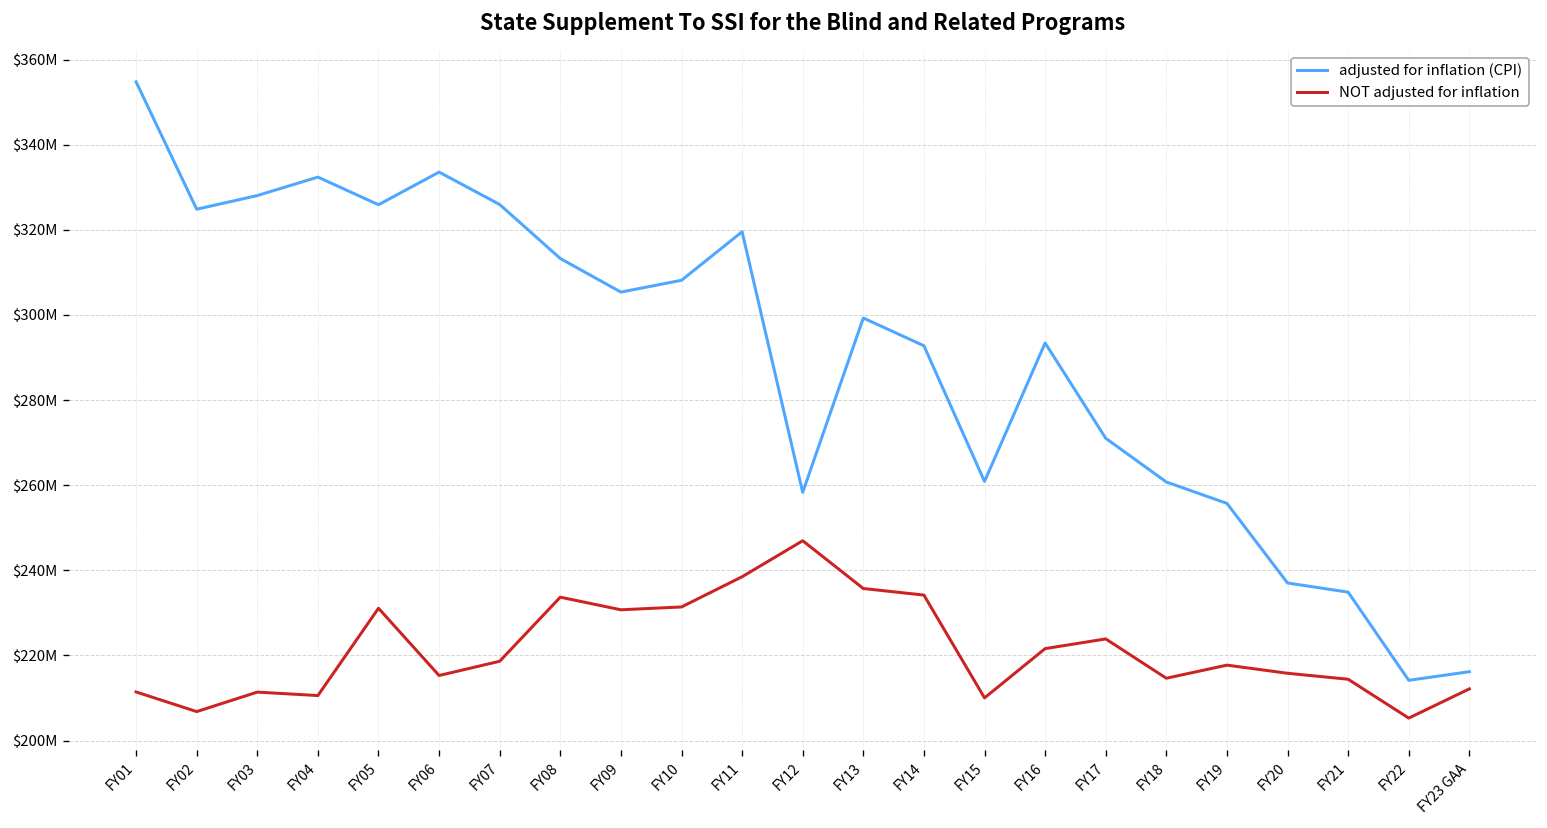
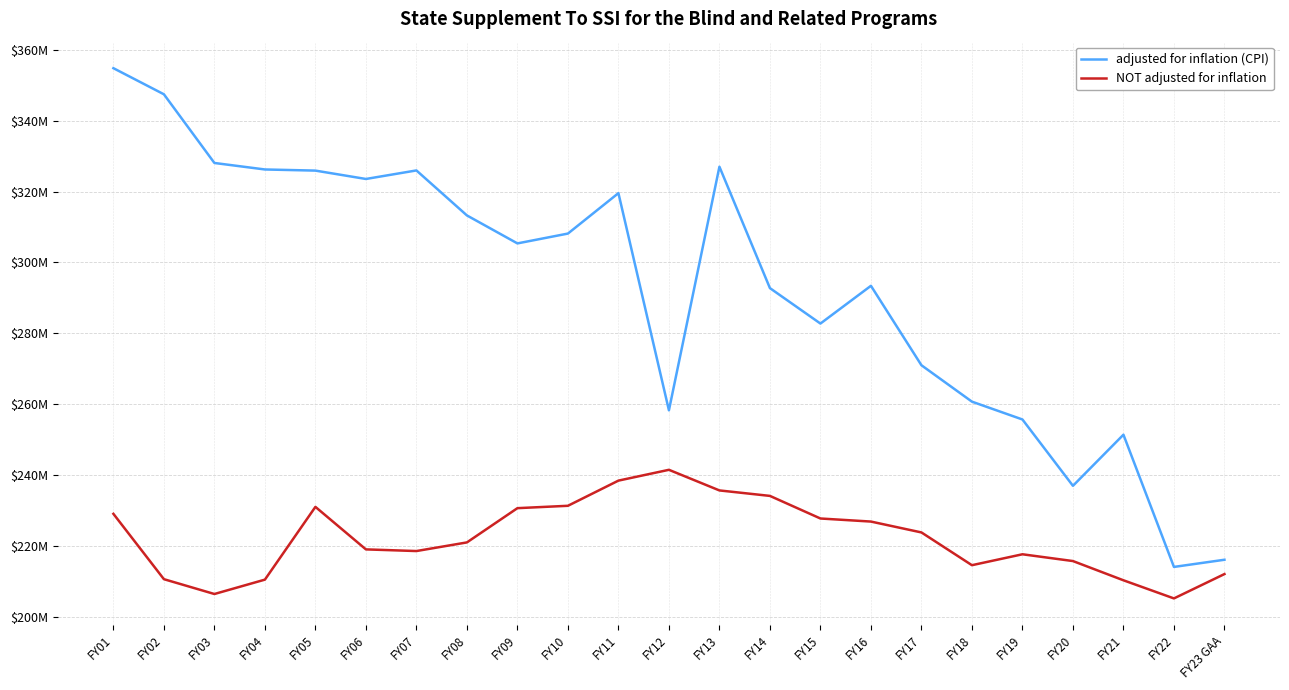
NOT adjusted for inflation, FY01: $211000000 -> $229000000
adjusted for inflation (CPI), FY02: $325000000 -> $347000000
NOT adjusted for inflation, FY02: $207000000 -> $211000000
NOT adjusted for inflation, FY03: $211000000 -> $207000000
adjusted for inflation (CPI), FY04: $332000000 -> $326000000
adjusted for inflation (CPI), FY06: $334000000 -> $324000000
NOT adjusted for inflation, FY06: $215000000 -> $219000000
NOT adjusted for inflation, FY08: $234000000 -> $221000000
NOT adjusted for inflation, FY12: $247000000 -> $242000000
adjusted for inflation (CPI), FY13: $299000000 -> $327000000
adjusted for inflation (CPI), FY15: $261000000 -> $283000000
NOT adjusted for inflation, FY15: $210000000 -> $228000000
NOT adjusted for inflation, FY16: $222000000 -> $227000000
adjusted for inflation (CPI), FY21: $235000000 -> $251000000
NOT adjusted for inflation, FY21: $214000000 -> $210000000
